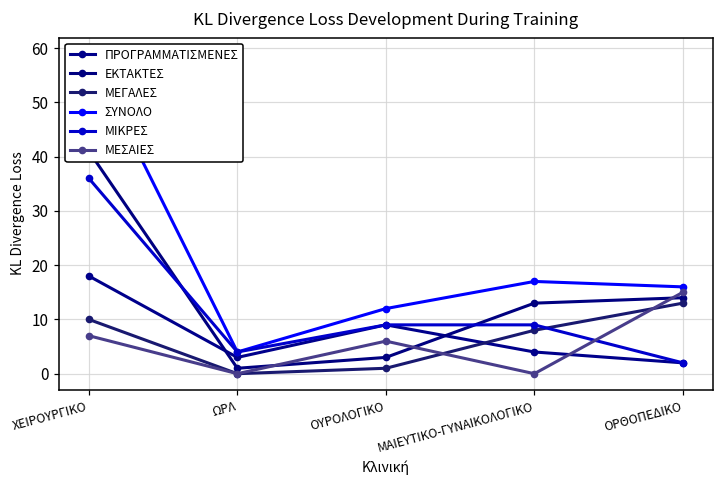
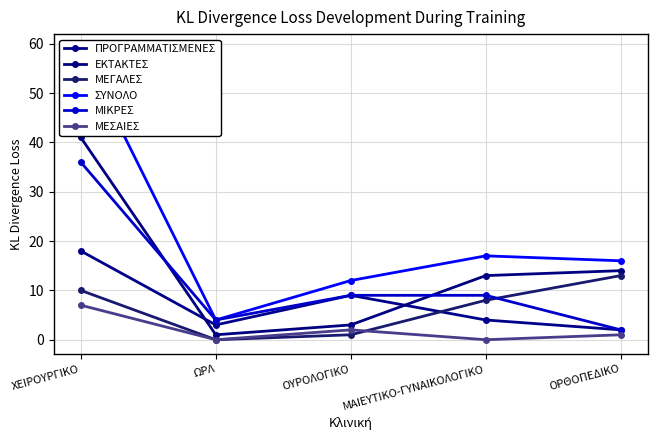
ΜΕΣΑΙΕΣ, ΟΥΡΟΛΟΓΙΚΟ: 6 -> 2
ΜΕΣΑΙΕΣ, ΟΡΘΟΠΕΔΙΚΟ: 15 -> 1
